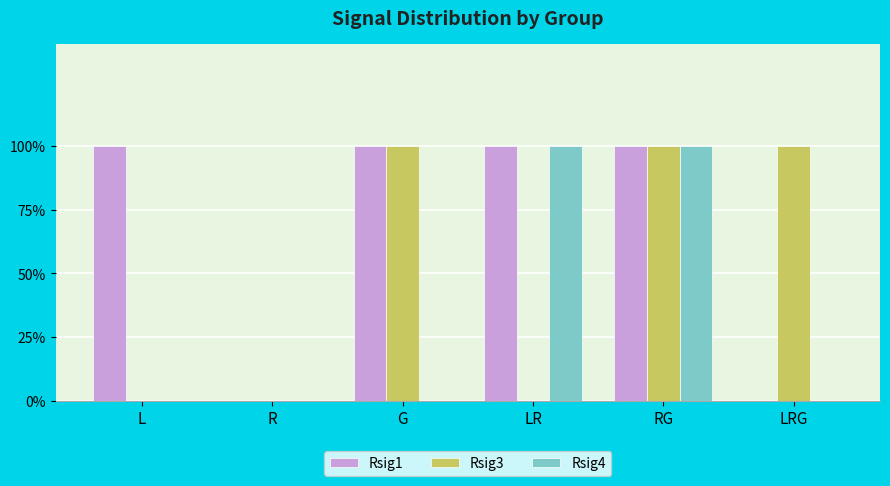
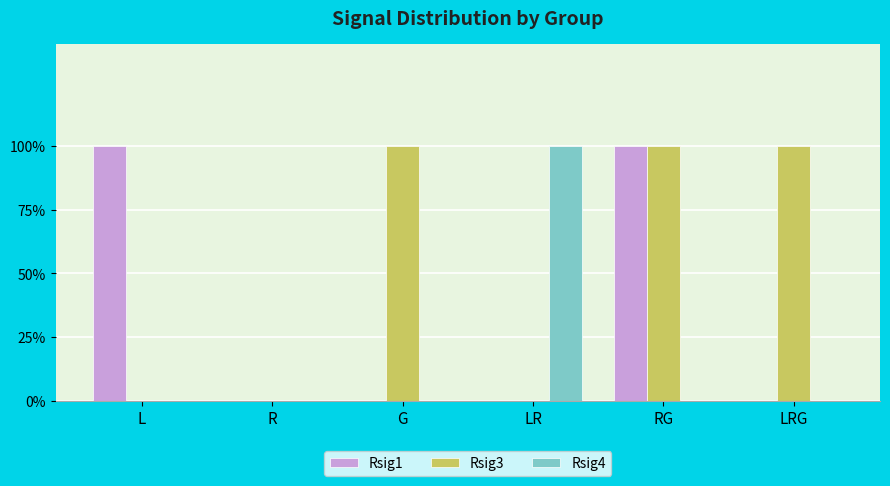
Rsig1, G: 100% -> 0%
Rsig1, LR: 100% -> 0%
Rsig4, RG: 100% -> 0%
